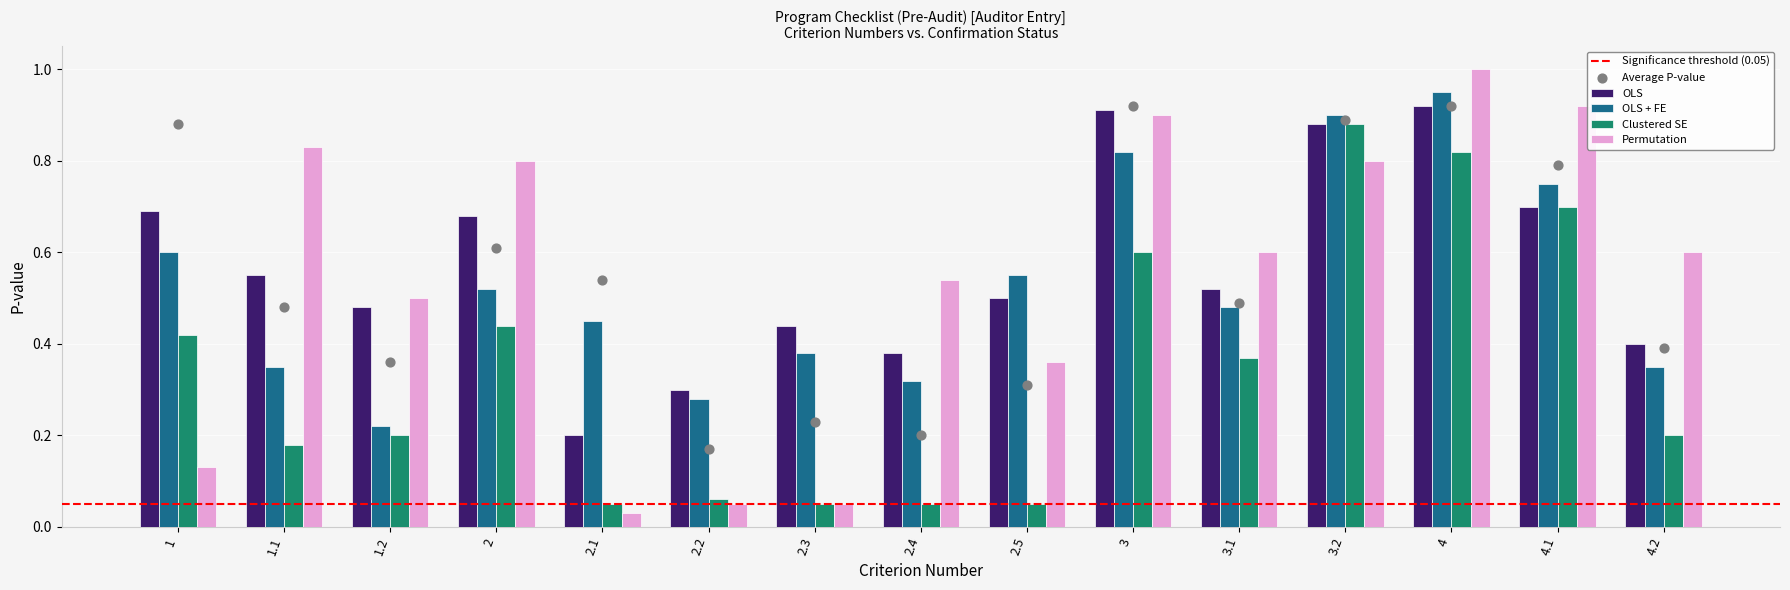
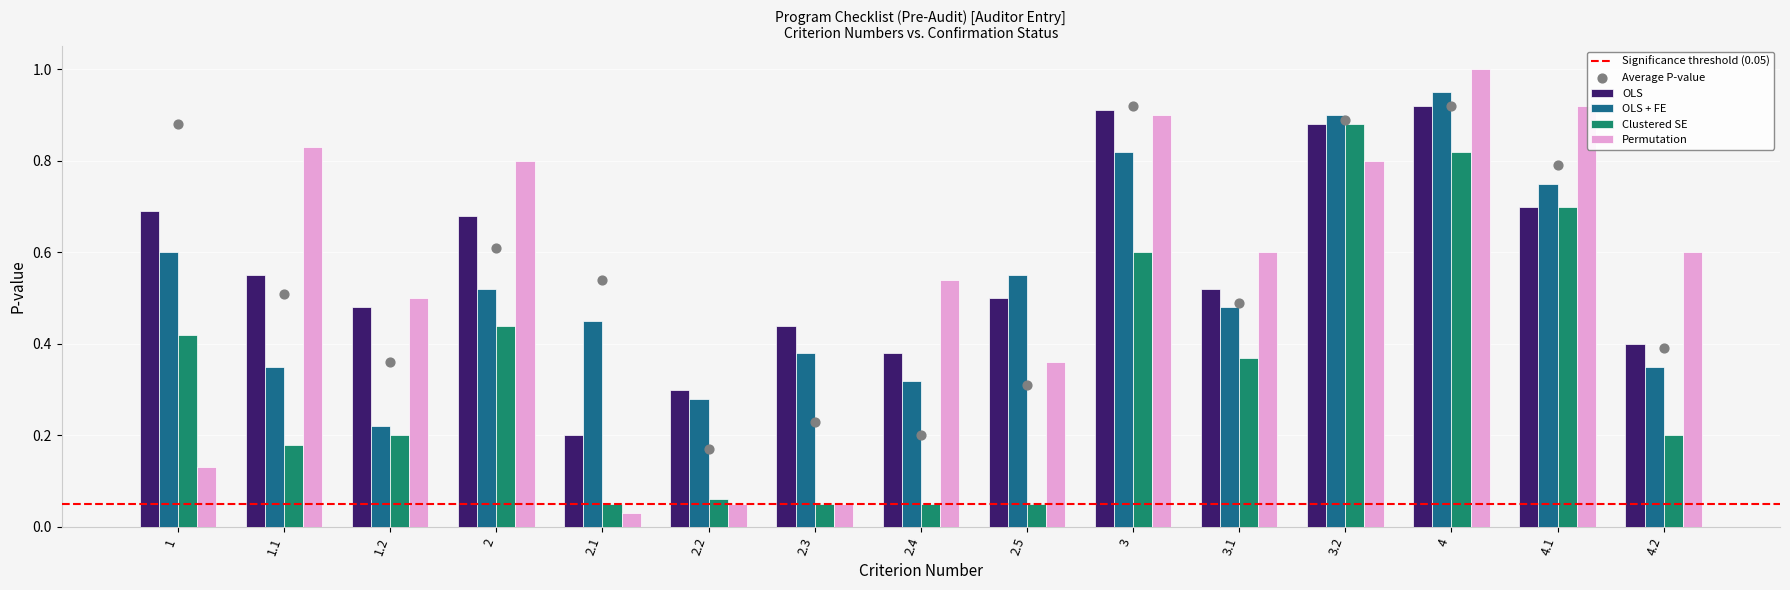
Average P-value, 1.1: 0.48 -> 0.51
